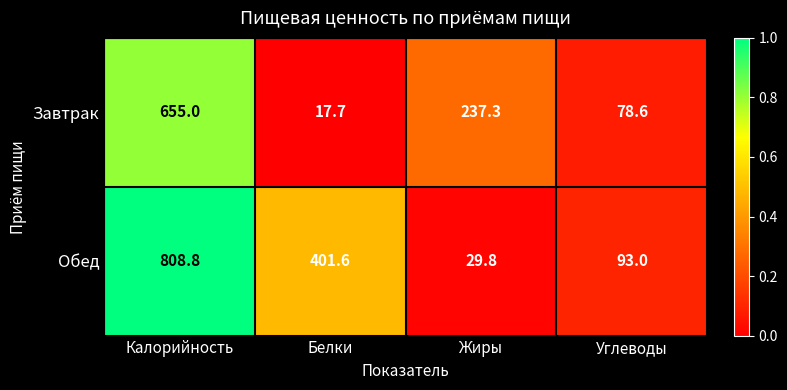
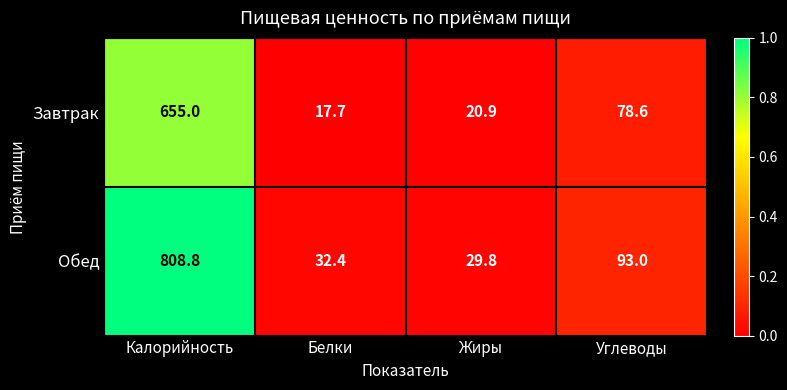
Завтрак, Жиры: 237.3 -> 20.9
Обед, Белки: 401.6 -> 32.4
